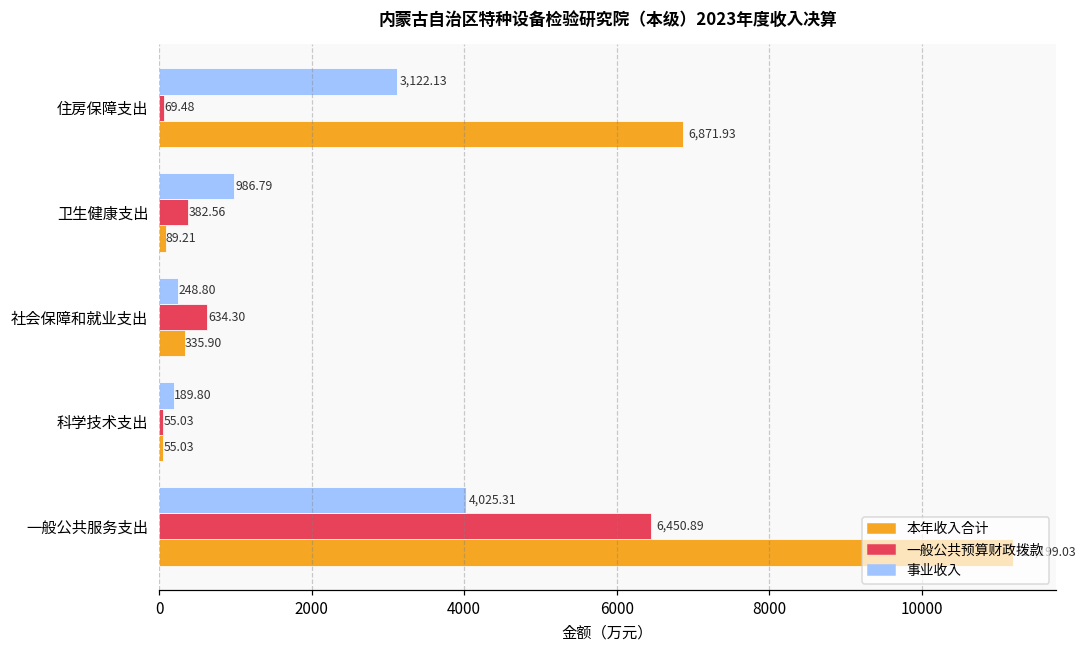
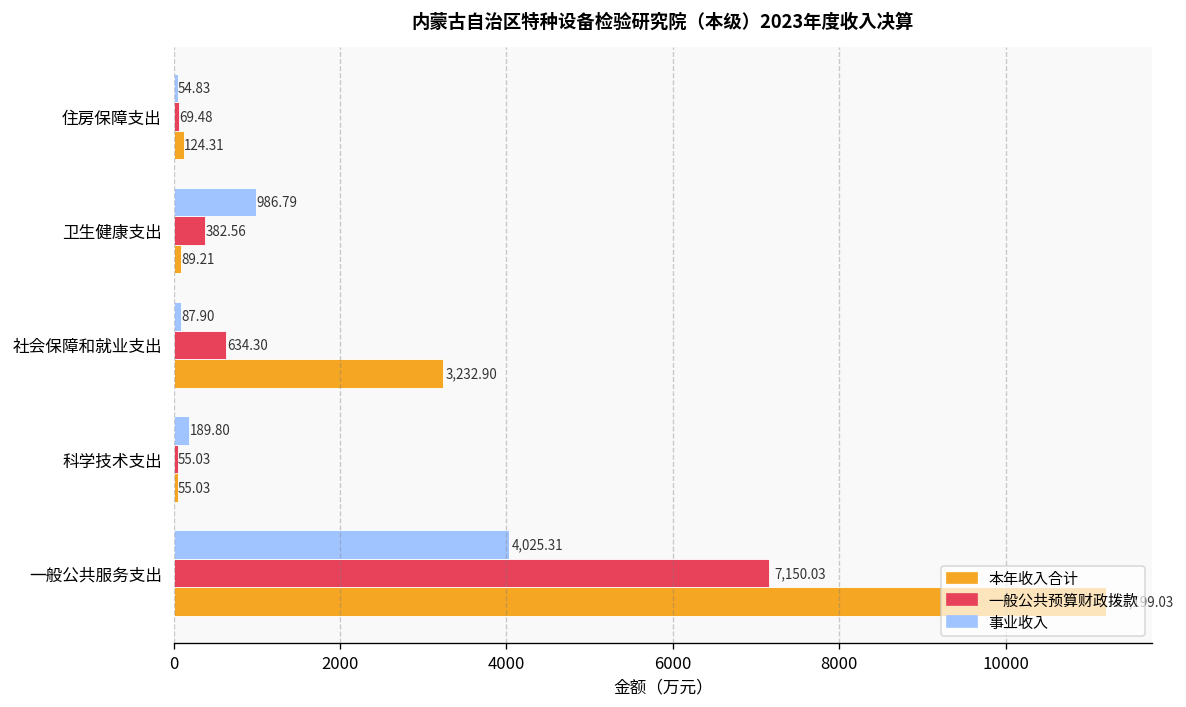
事业收入, 住房保障支出: 3,122.13 -> 54.83
本年收入合计, 住房保障支出: 6,871.93 -> 124.31
事业收入, 社会保障和就业支出: 248.80 -> 87.90
本年收入合计, 社会保障和就业支出: 335.90 -> 3,232.90
一般公共预算财政拨款, 一般公共服务支出: 6,450.89 -> 7,150.03
